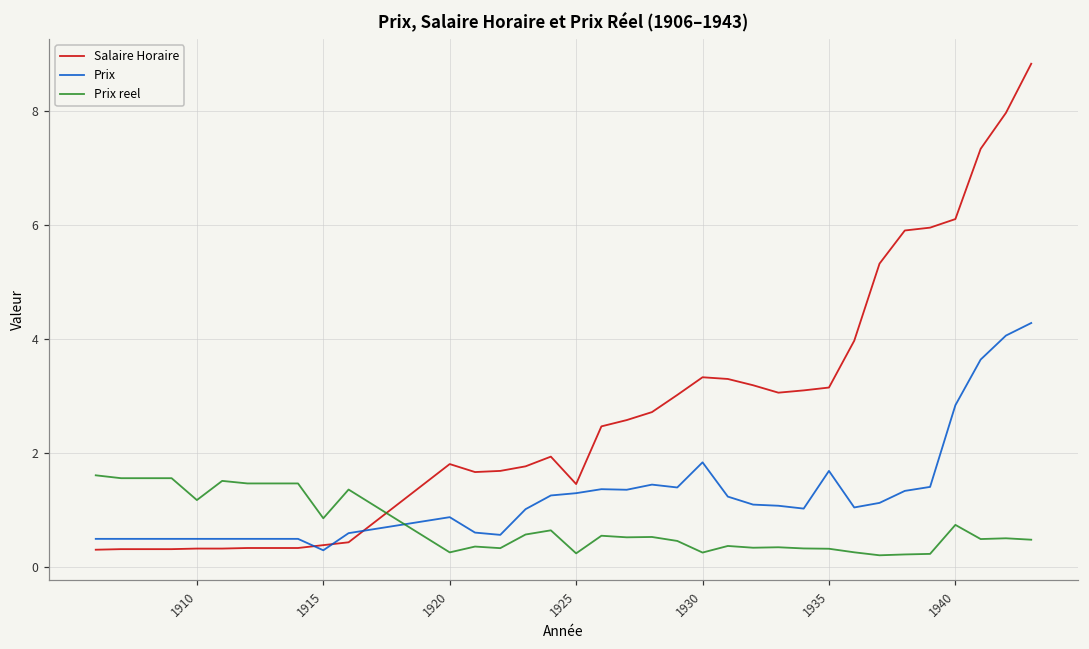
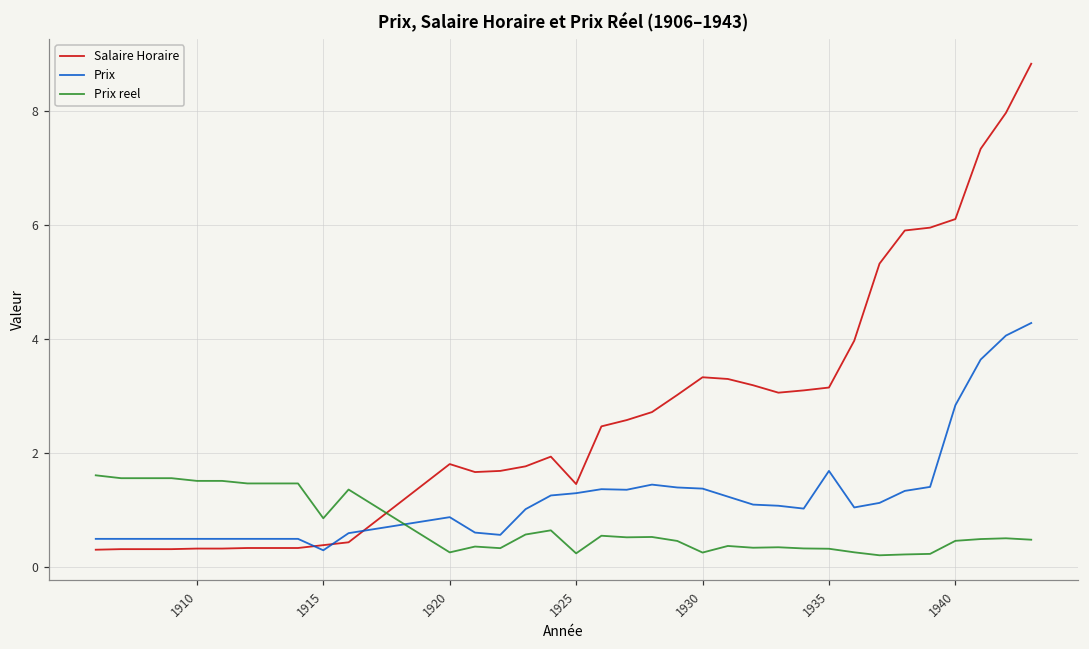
Prix reel, 1910: 1.2 -> 1.5
Prix, 1930: 1.8 -> 1.4
Prix reel, 1940: 0.7 -> 0.5
